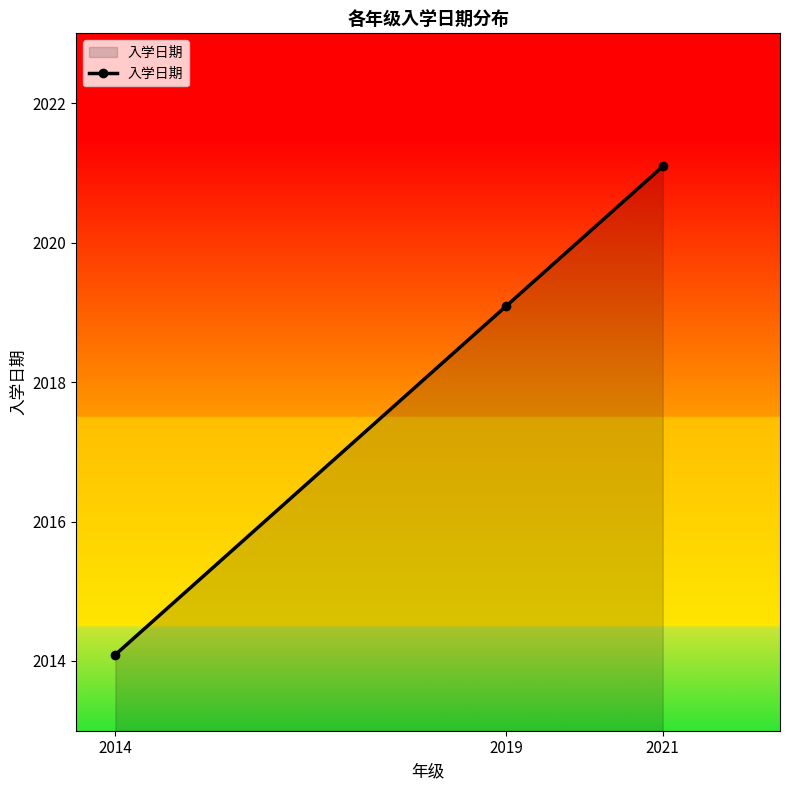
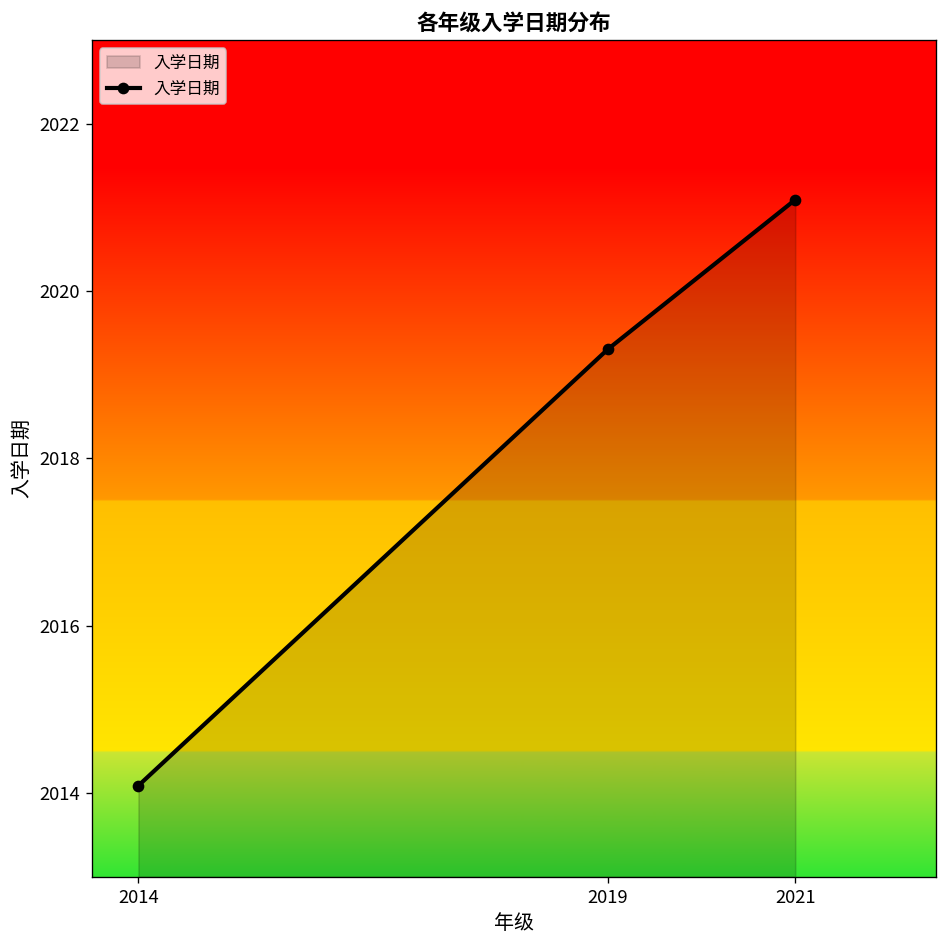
2019: 2019.1 -> 2019.3
